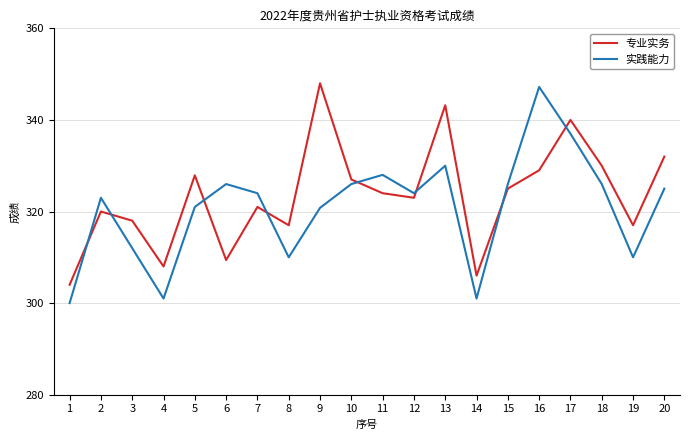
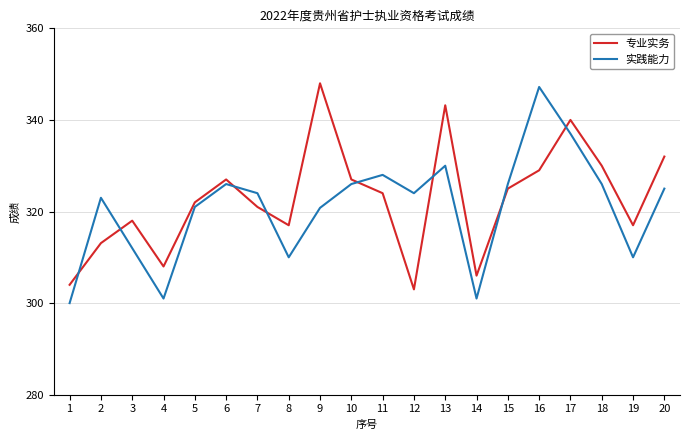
专业实务, 2: 320 -> 313
专业实务, 5: 328 -> 322
专业实务, 6: 309 -> 327
专业实务, 12: 323 -> 303
